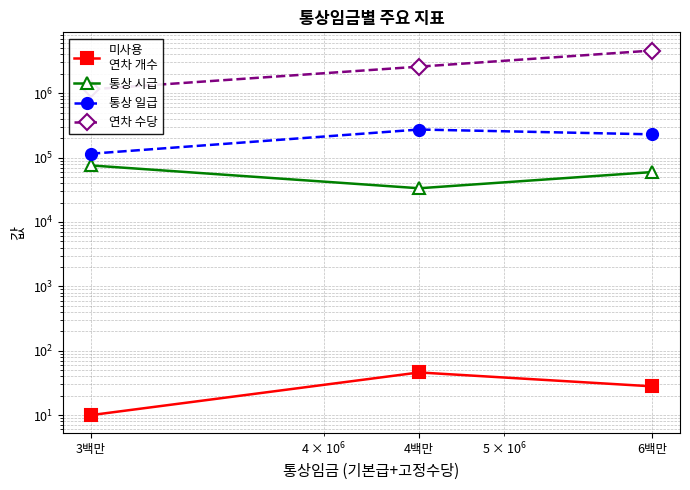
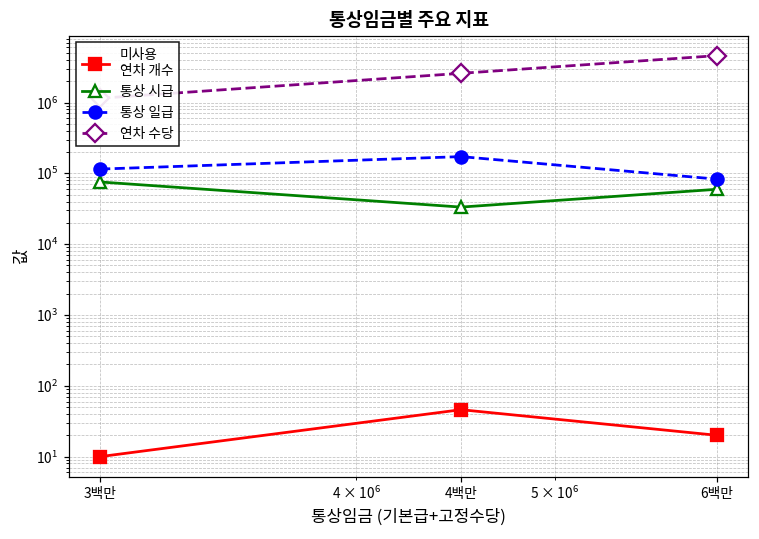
통상 일급, 4백만: 270000 -> 170000
미사용 연차 개수, 6백만: 30 -> 20
통상 일급, 6백만: 230000 -> 80000
